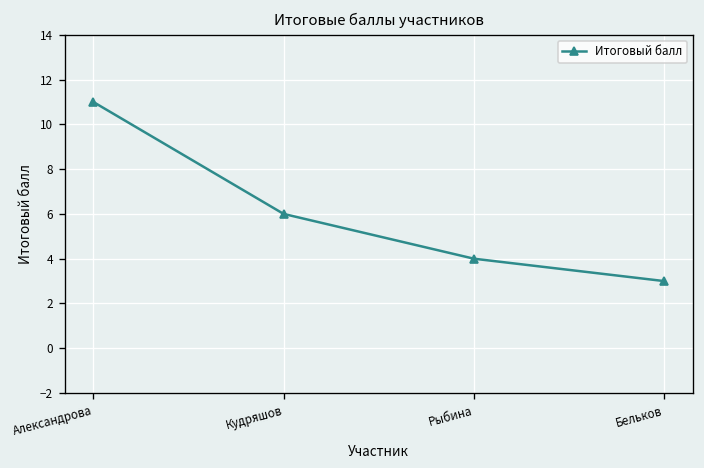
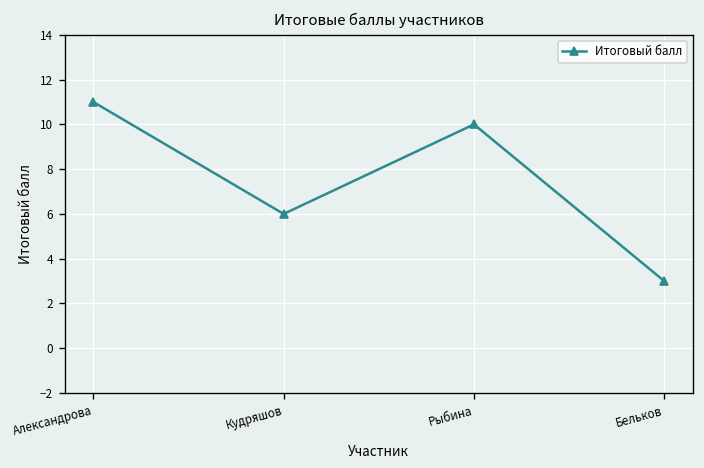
Рыбина: 4 -> 10
